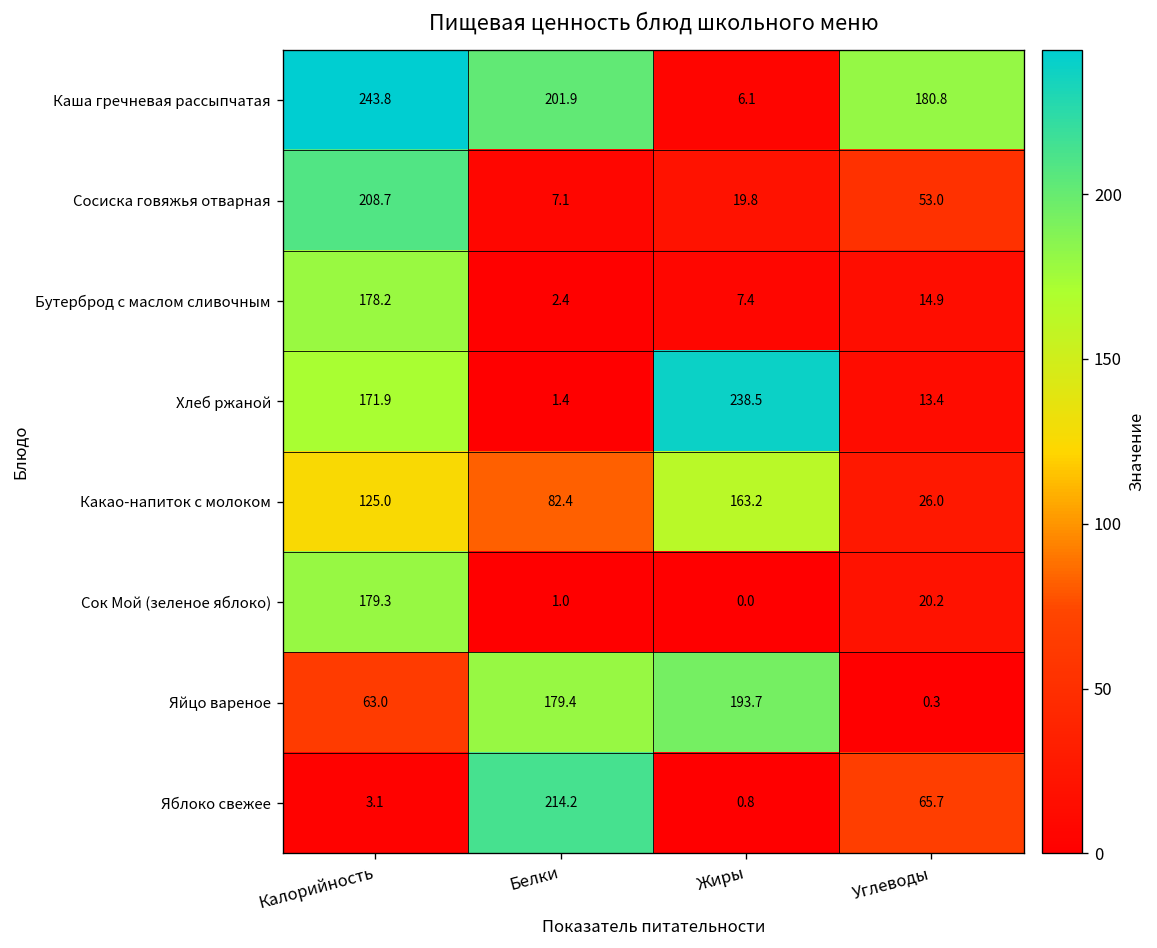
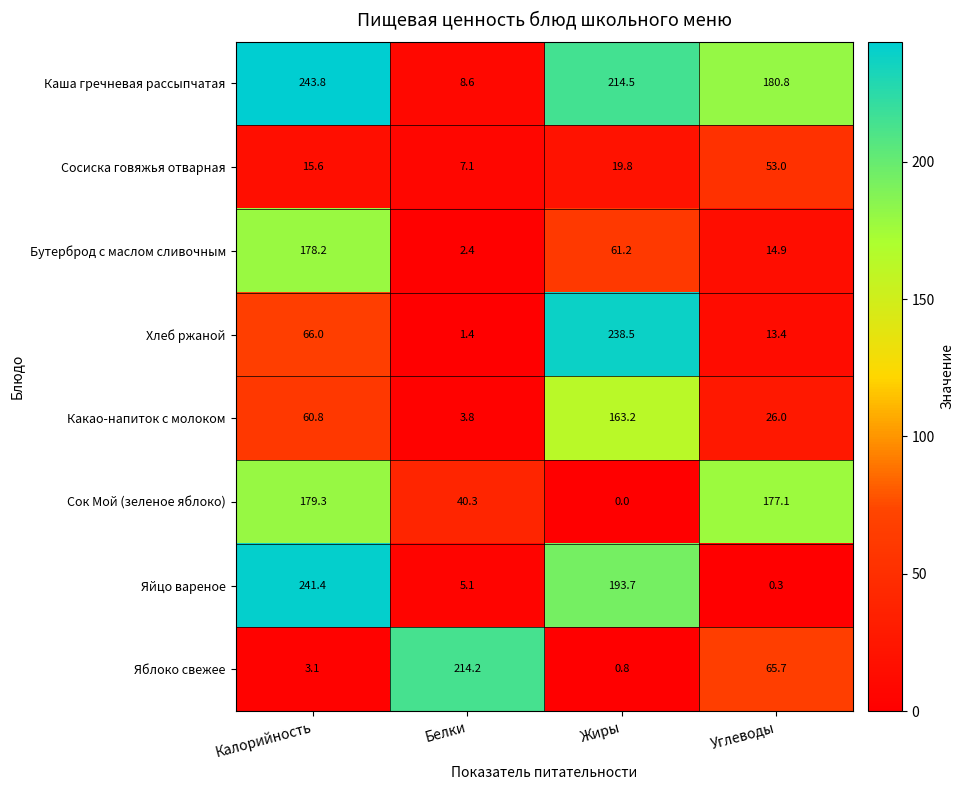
Каша гречневая рассыпчатая, Белки: 201.9 -> 8.6
Каша гречневая рассыпчатая, Жиры: 6.1 -> 214.5
Сосиска говяжья отварная, Калорийность: 208.7 -> 15.6
Бутерброд с маслом сливочным, Жиры: 7.4 -> 61.2
Хлеб ржаной, Калорийность: 171.9 -> 66.0
Какао-напиток с молоком, Калорийность: 125.0 -> 60.8
Какао-напиток с молоком, Белки: 82.4 -> 3.8
Сок Мой (зеленое яблоко), Белки: 1.0 -> 40.3
Сок Мой (зеленое яблоко), Углеводы: 20.2 -> 177.1
Яйцо вареное, Калорийность: 63.0 -> 241.4
Яйцо вареное, Белки: 179.4 -> 5.1
